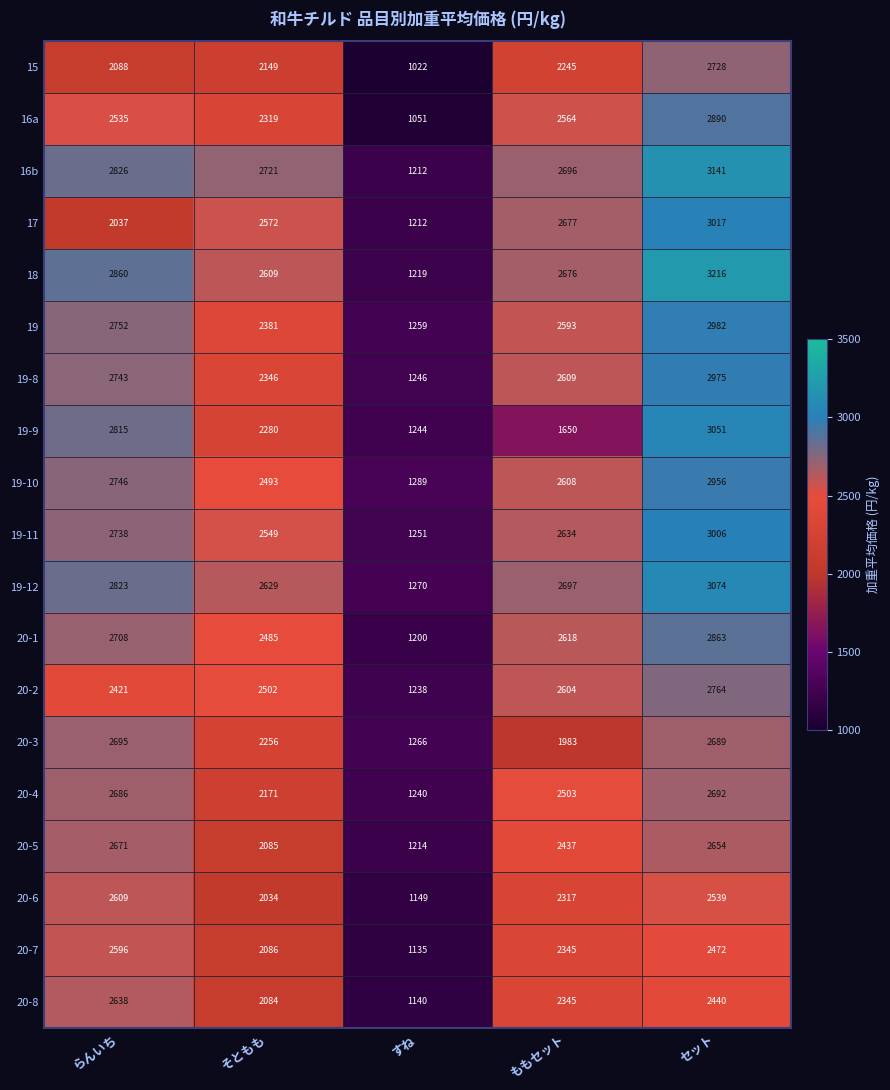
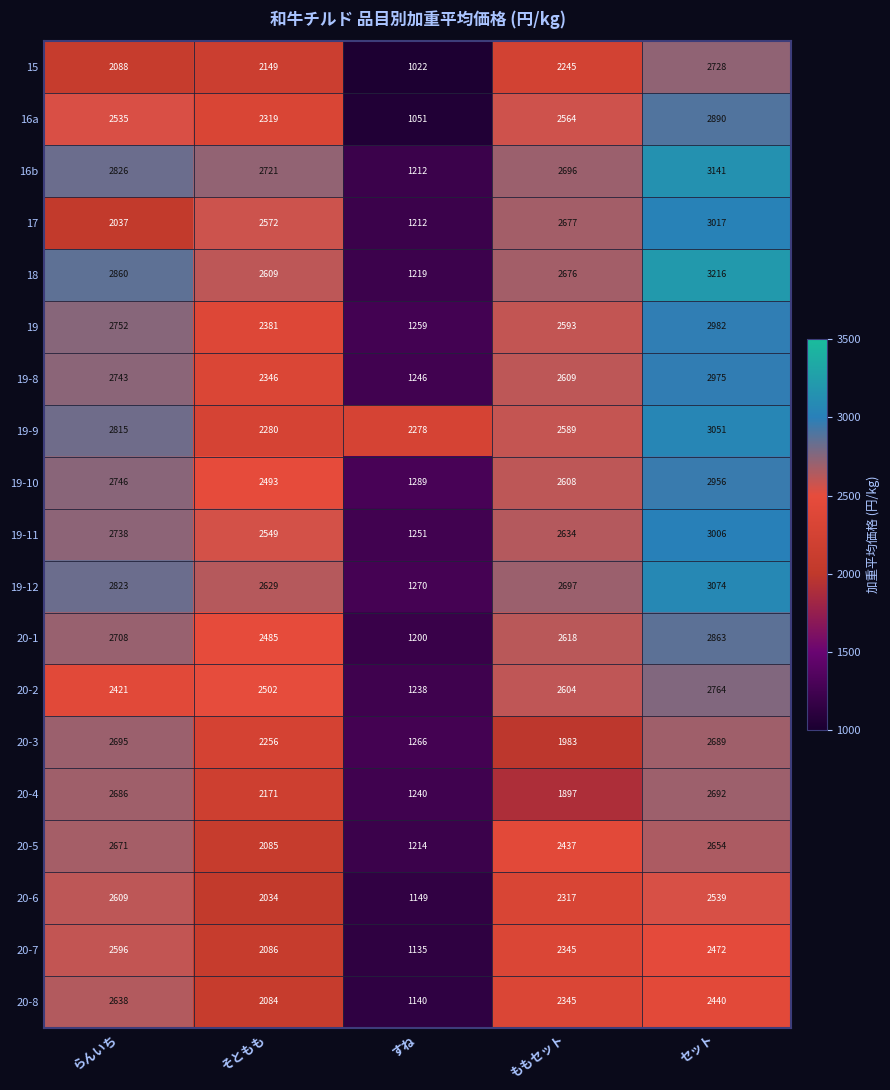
19-9, すね: 1244 -> 2278
19-9, ももセット: 1650 -> 2589
20-4, ももセット: 2503 -> 1897
